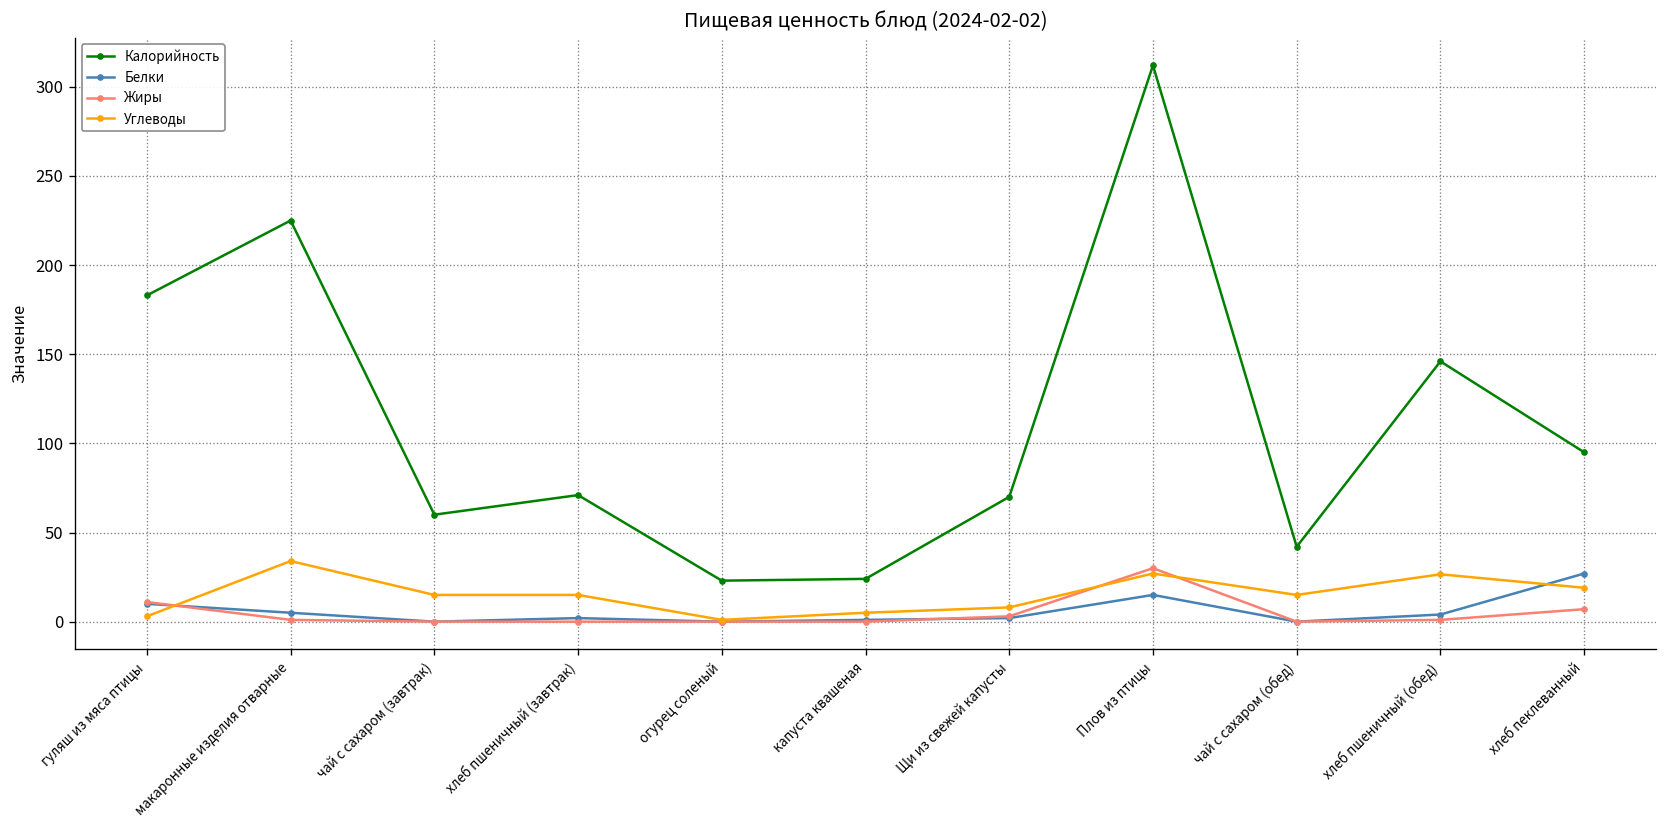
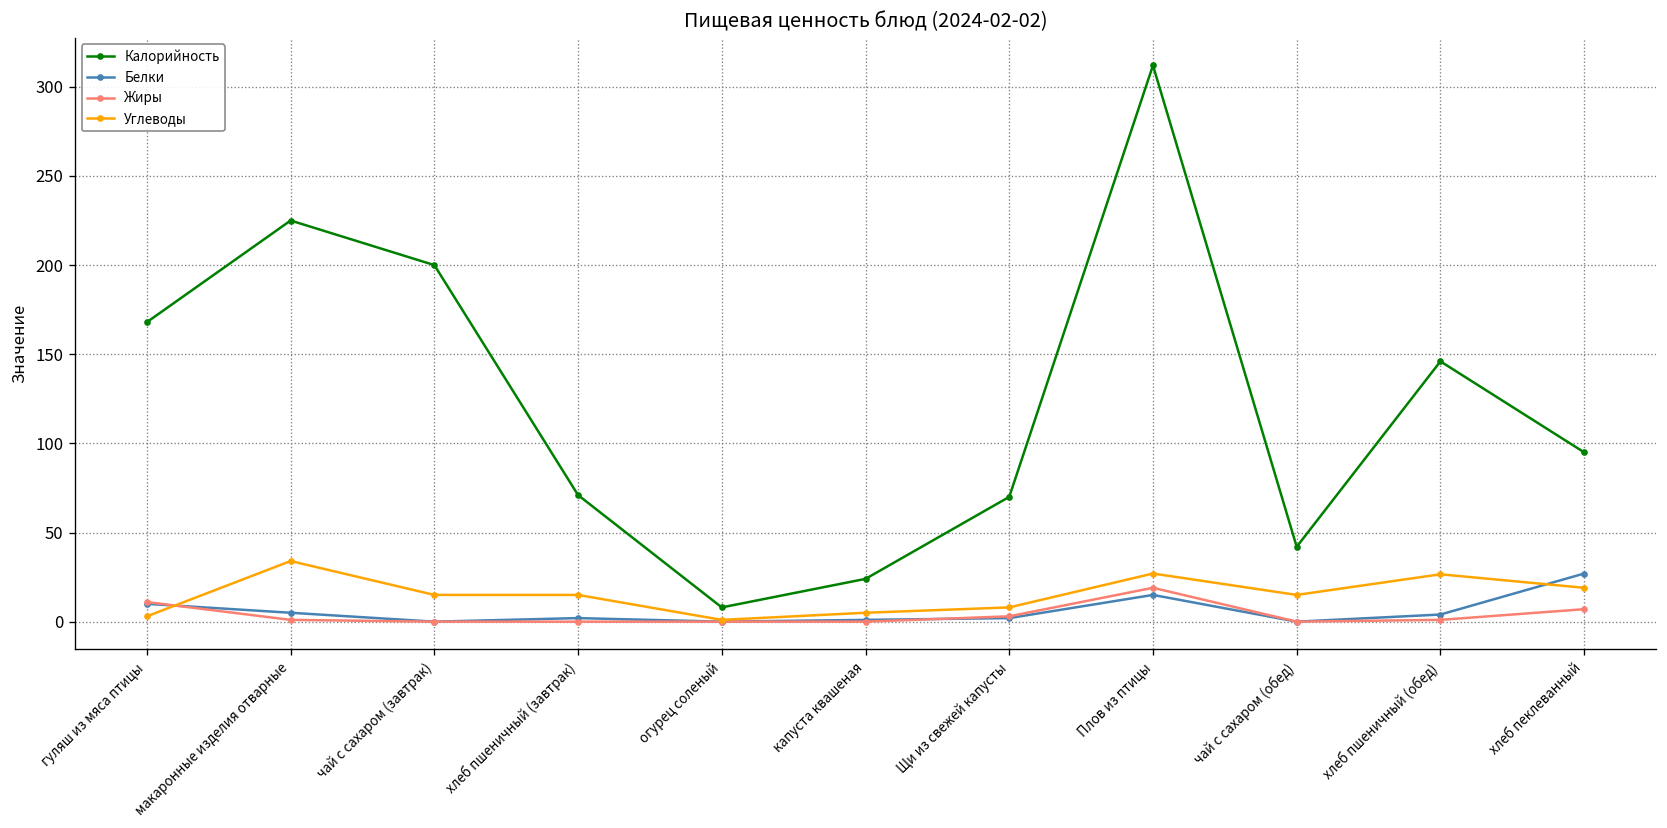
Калорийность, гуляш из мяса птицы: 183 -> 168
Калорийность, чай с сахаром (завтрак): 60 -> 200
Калорийность, огурец соленый: 23 -> 8
Жиры, Плов из птицы: 30 -> 19
